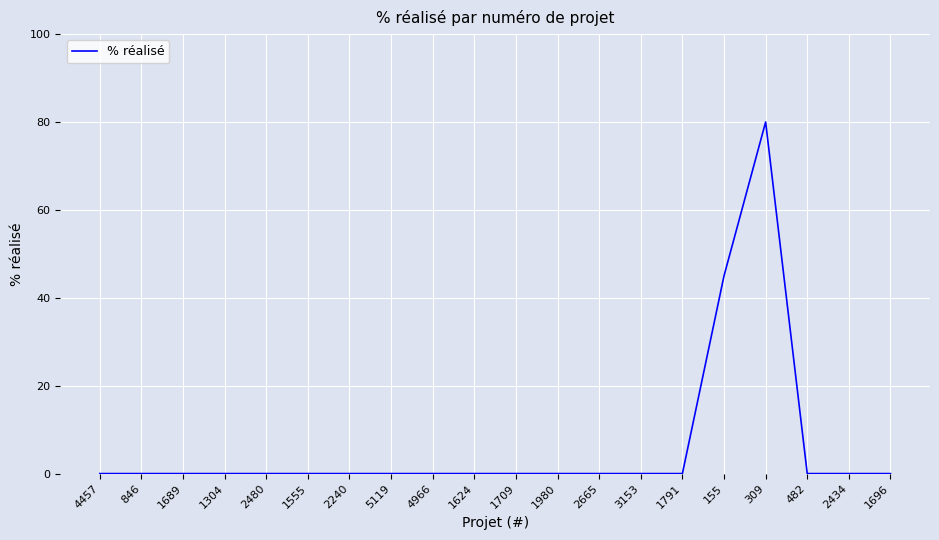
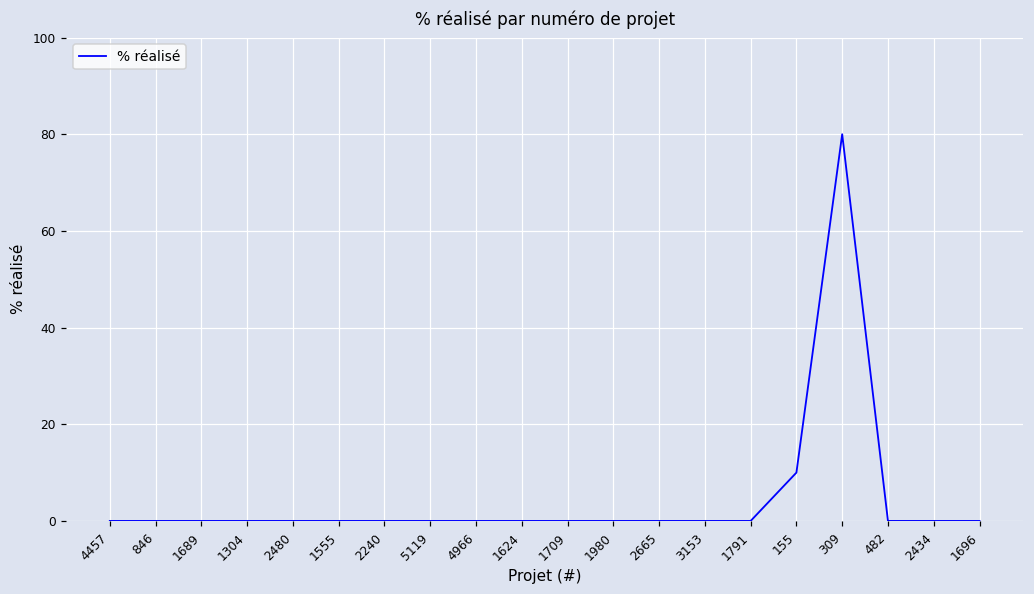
155: 45 -> 10
